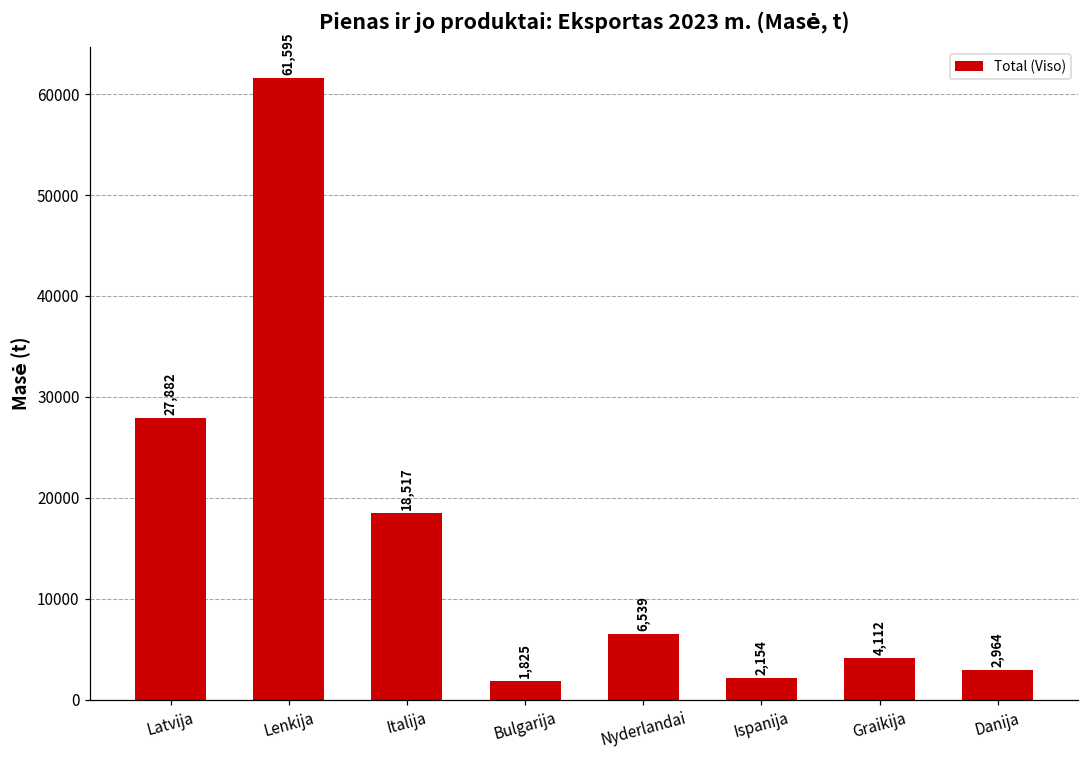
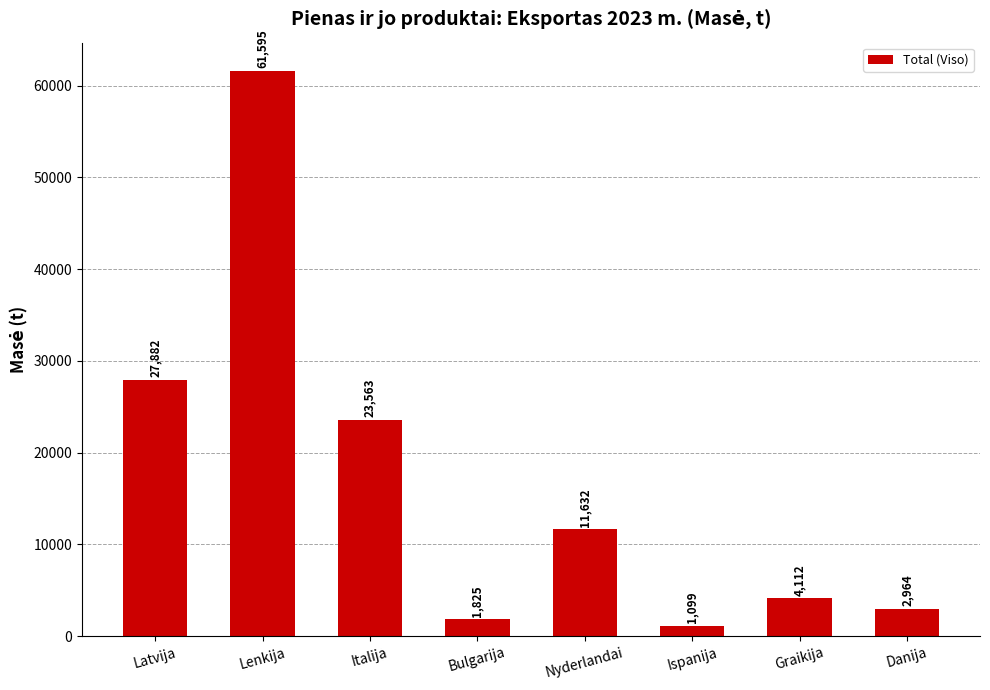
Italija: 18,517 -> 23,563
Nyderlandai: 6,539 -> 11,632
Ispanija: 2,154 -> 1,099
